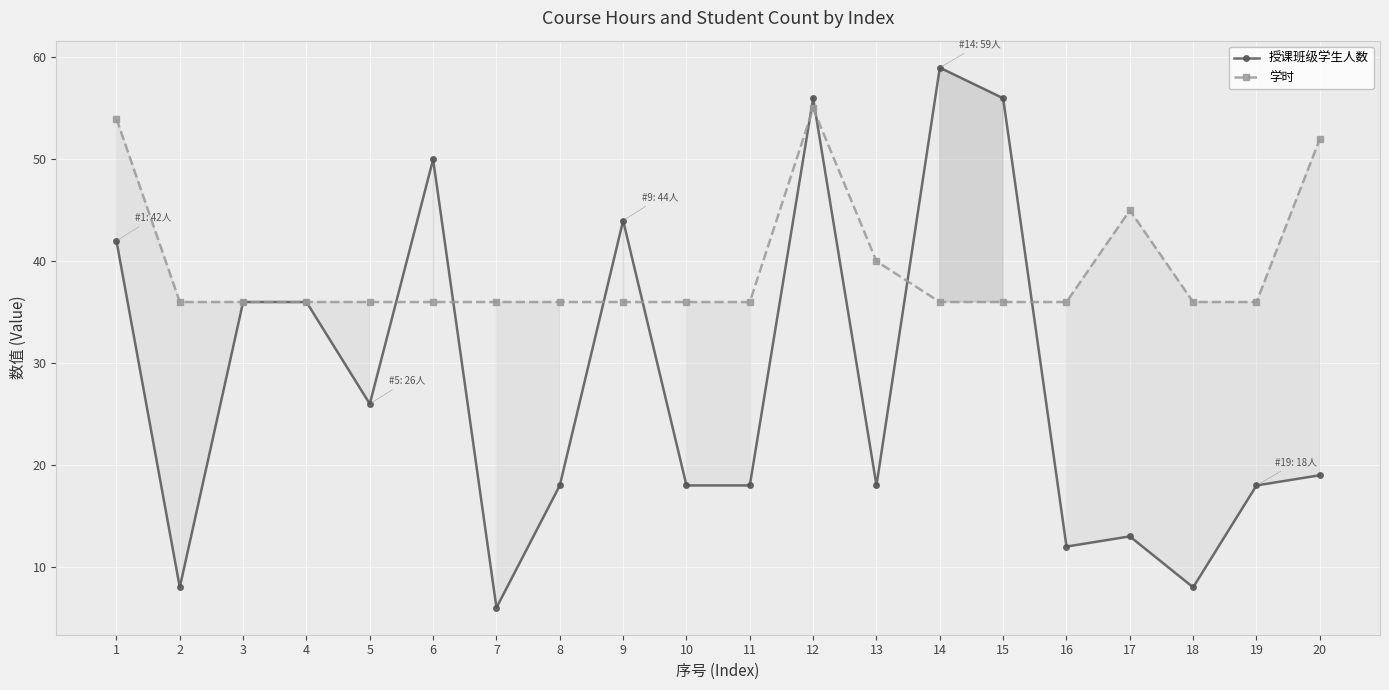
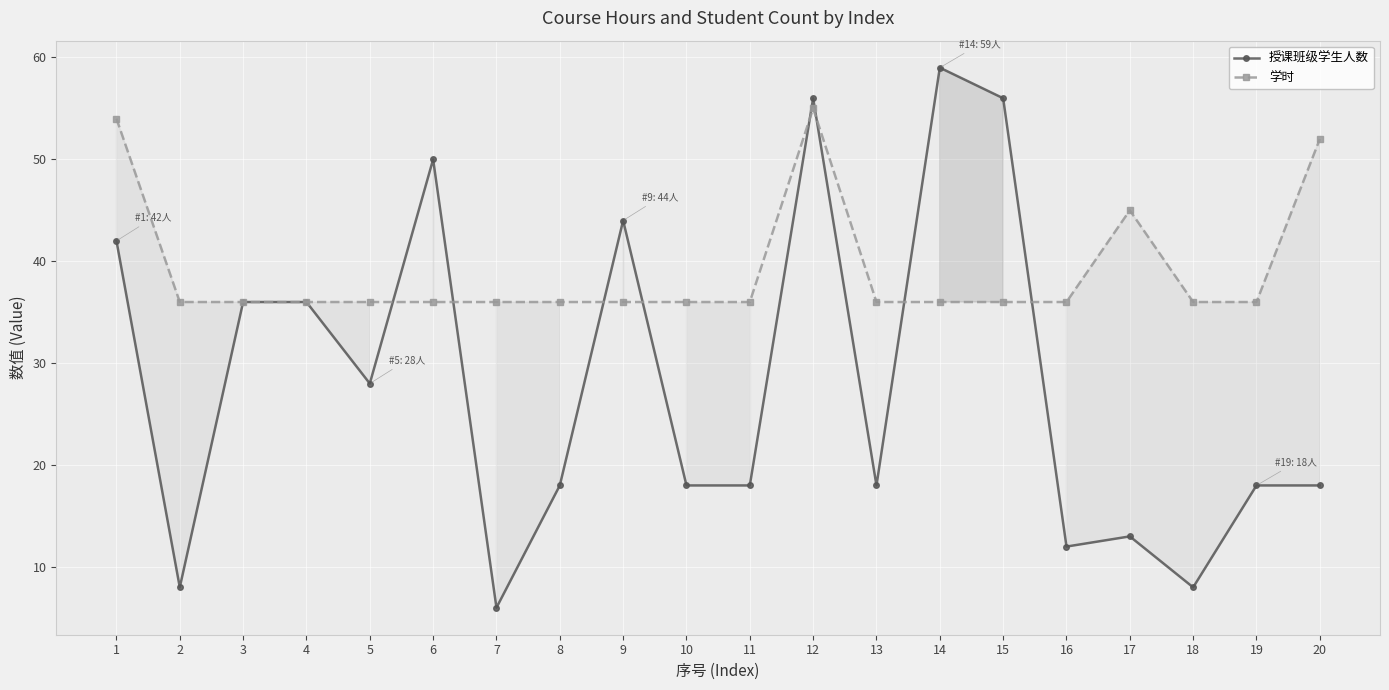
授课班级学生人数, 5: 26人 -> 28人
学时, 13: 40 -> 36
授课班级学生人数, 20: 19 -> 18
